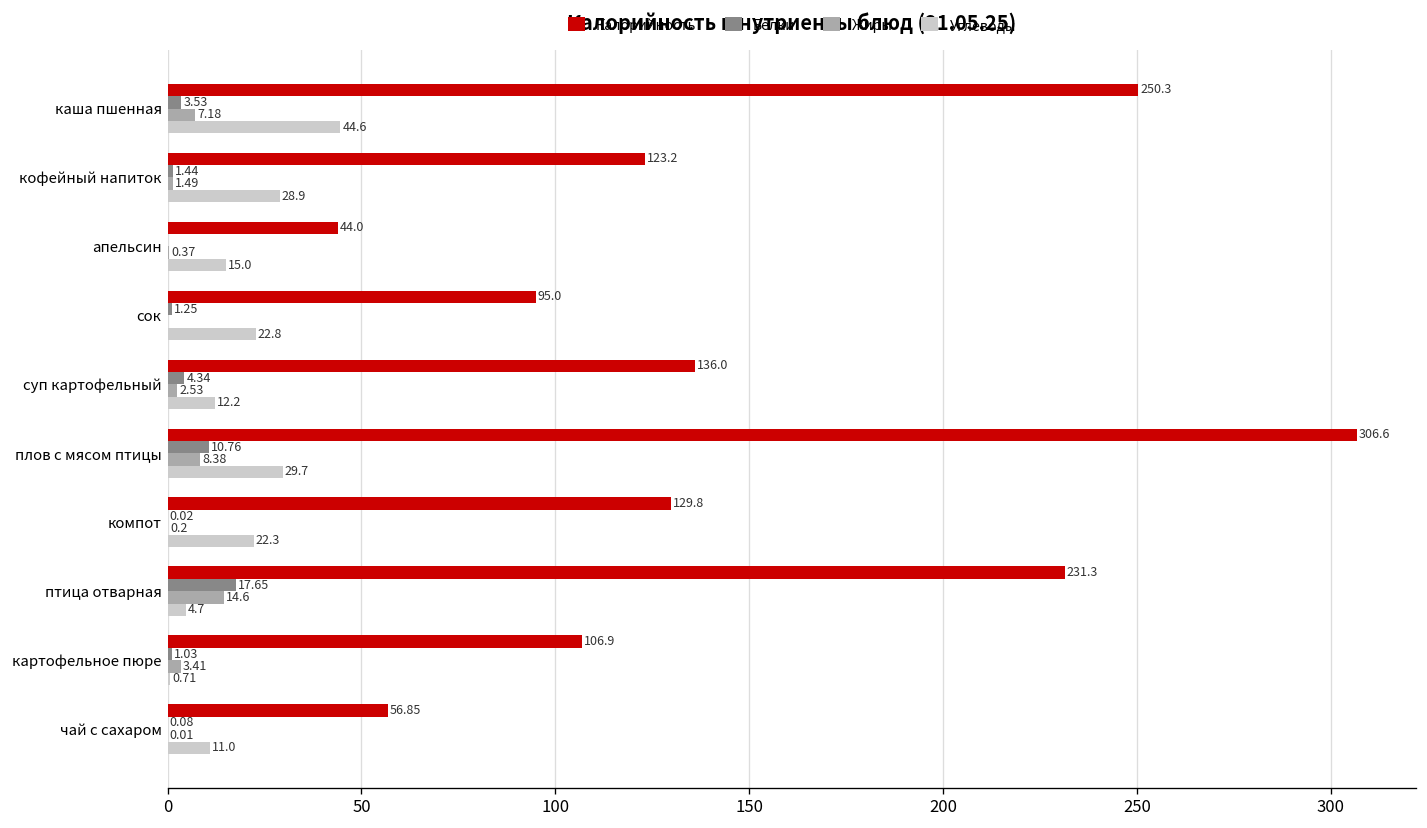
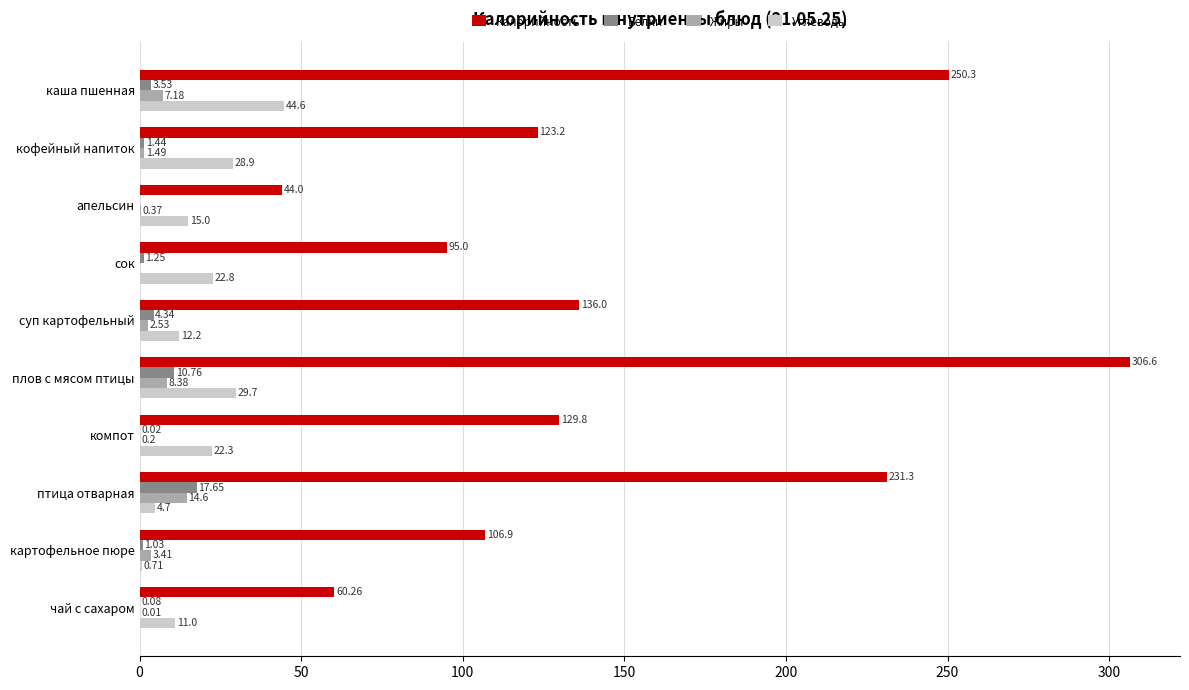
Калорийность, чай с сахаром: 56.85 -> 60.26
